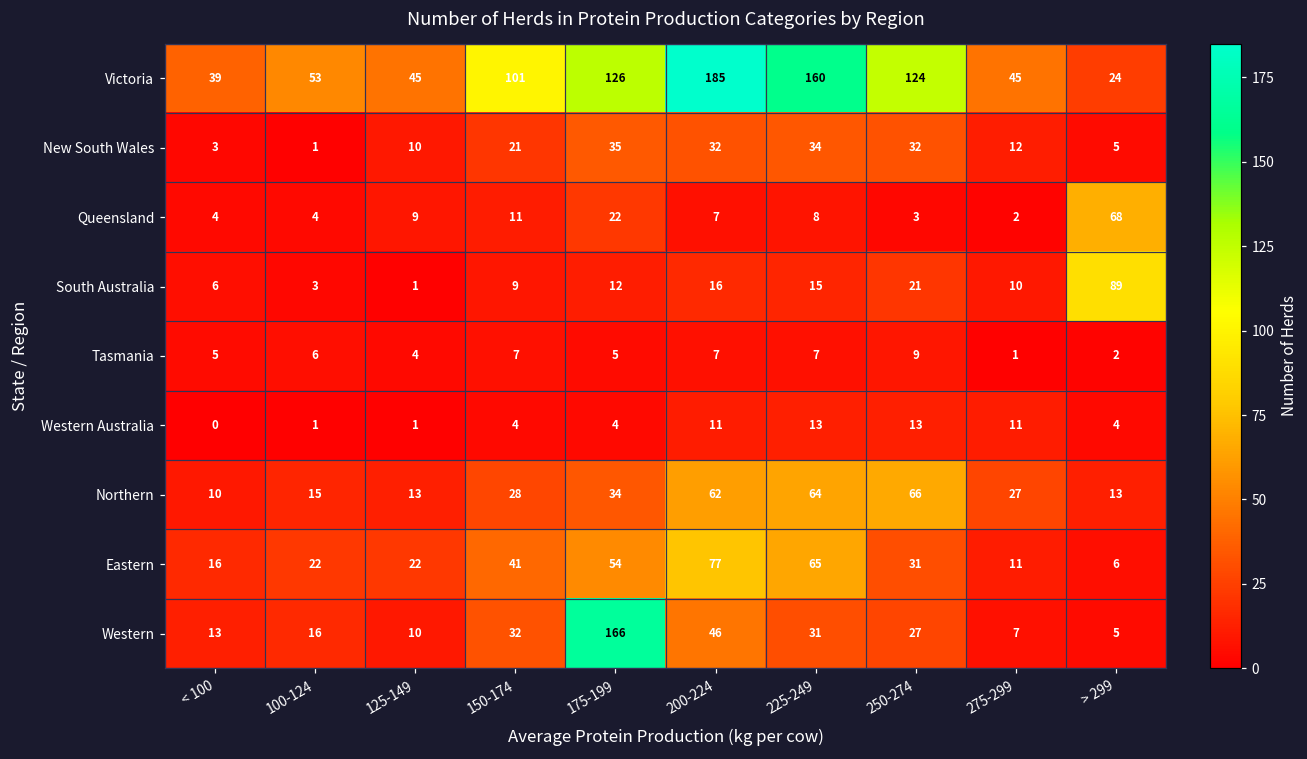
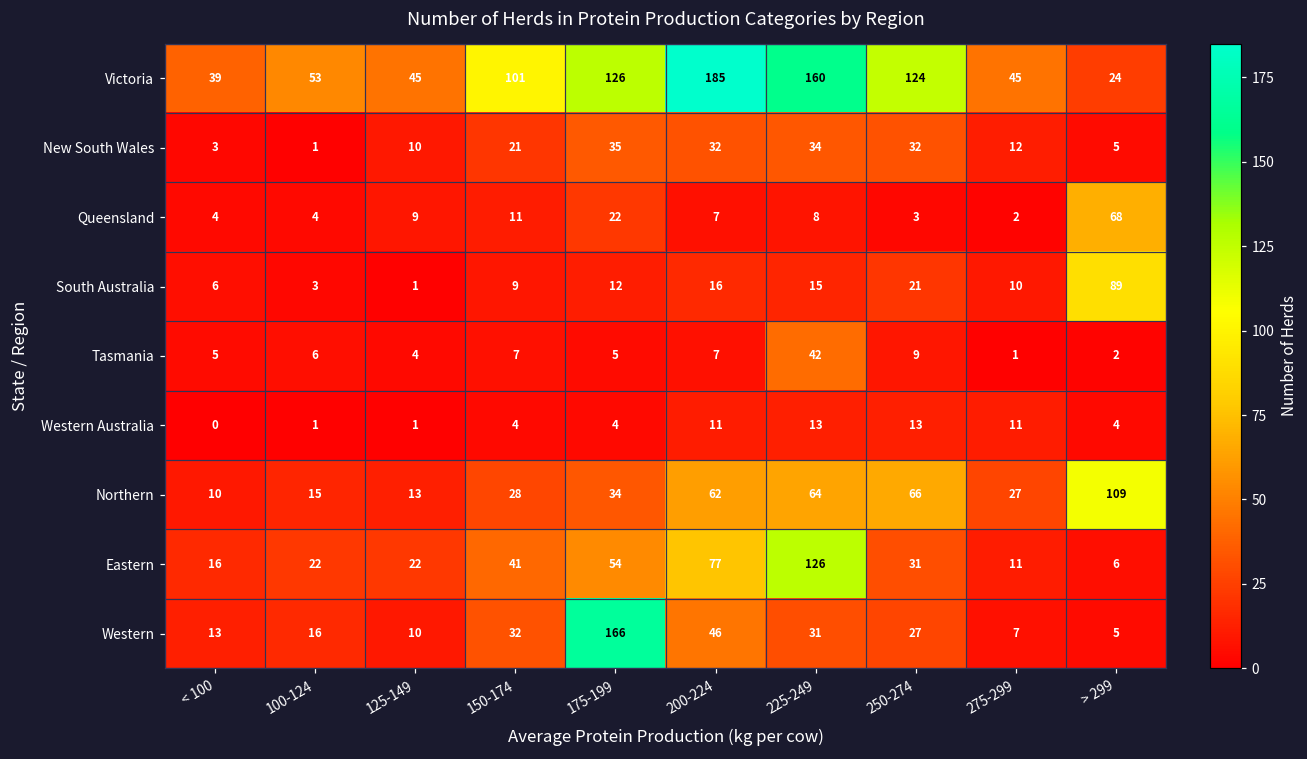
Tasmania, 225-249: 7 -> 42
Northern, > 299: 13 -> 109
Eastern, 225-249: 65 -> 126
